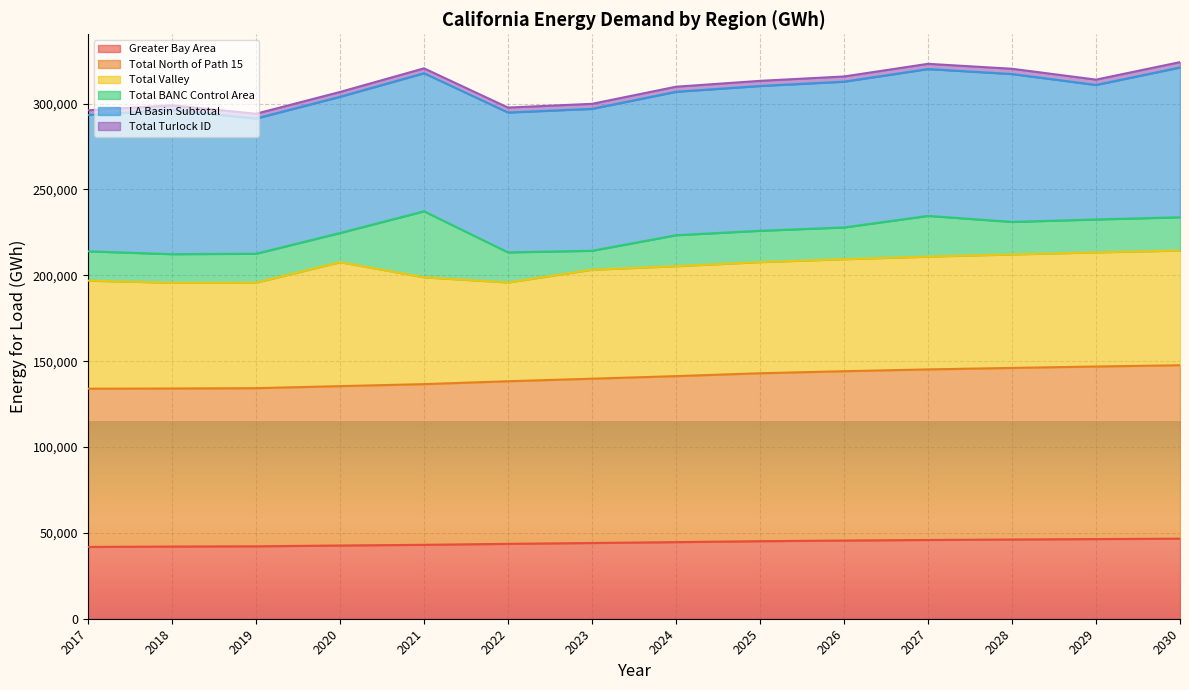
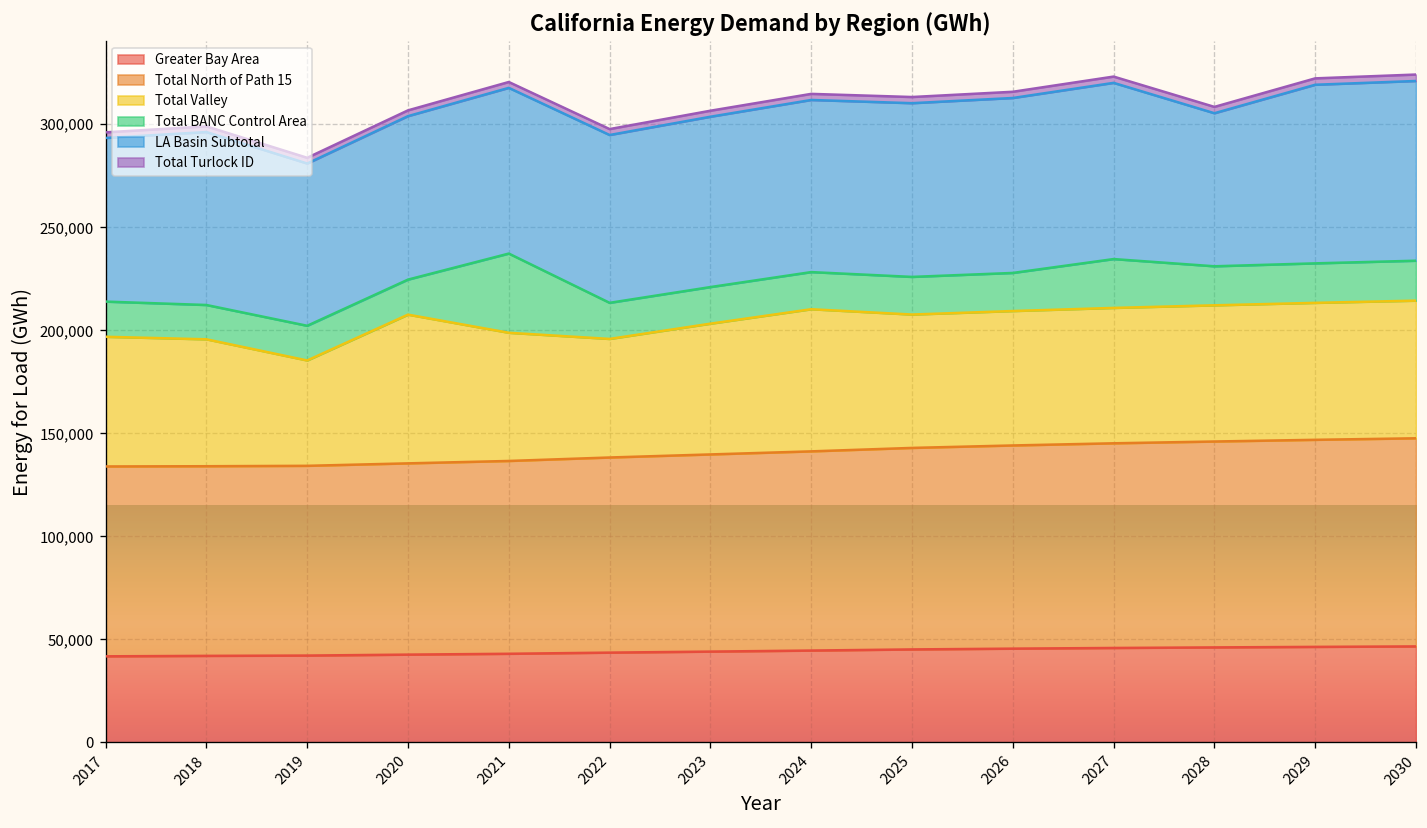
Total Valley, 2019: 61,000 -> 51,000
Total BANC Control Area, 2023: 11,000 -> 18,000
Total Valley, 2024: 64,000 -> 69,000
LA Basin Subtotal, 2028: 86,000 -> 74,000
LA Basin Subtotal, 2029: 78,000 -> 87,000
